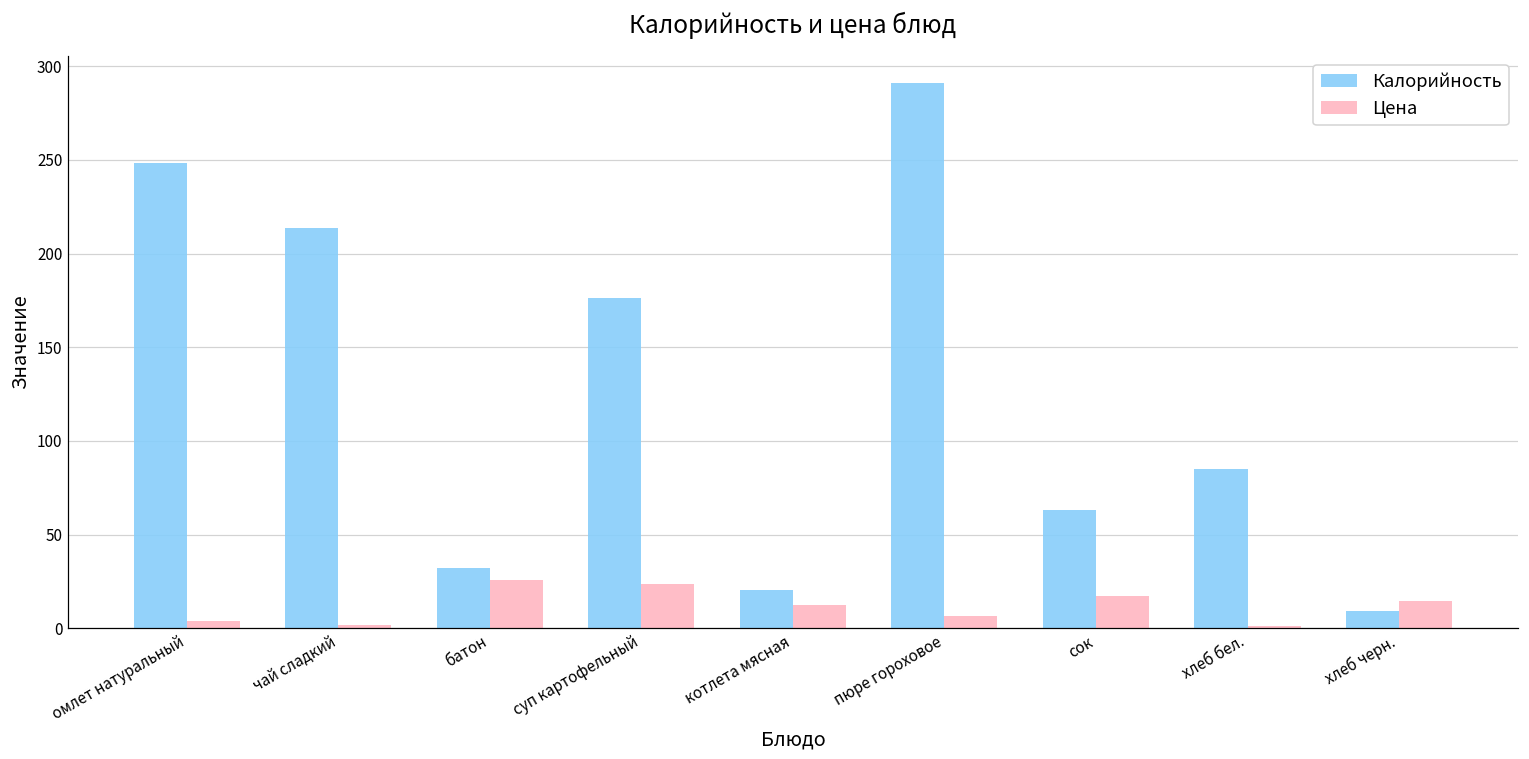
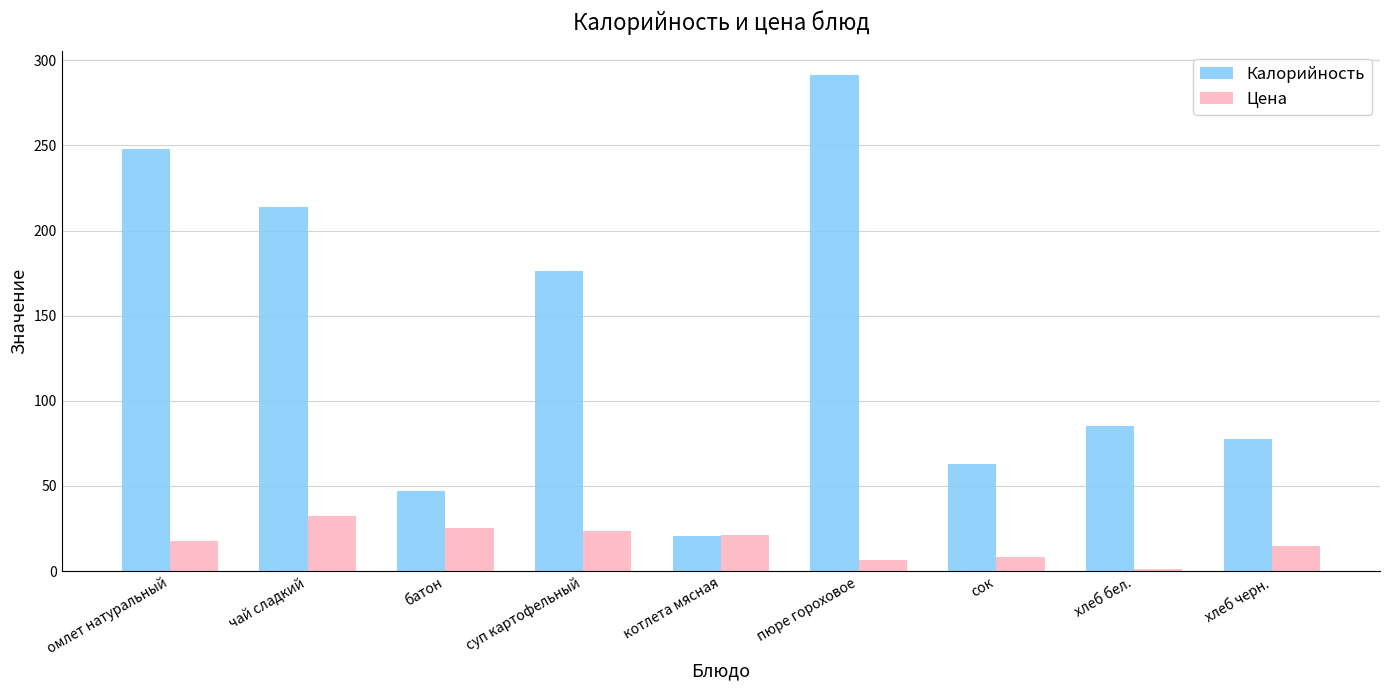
Цена, омлет натуральный: 4 -> 18
Цена, чай сладкий: 2 -> 32
Калорийность, батон: 32 -> 47
Цена, котлета мясная: 12 -> 21
Цена, сок: 17 -> 8
Калорийность, хлеб черн.: 9 -> 78
